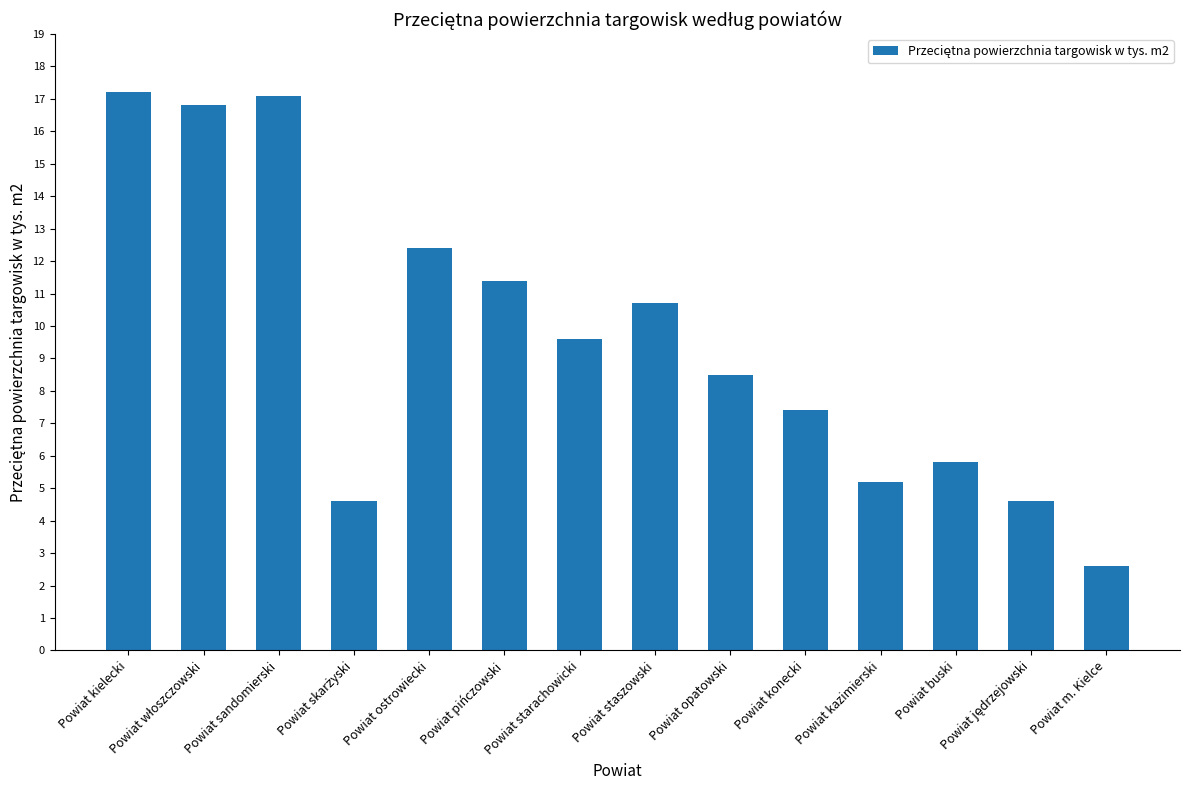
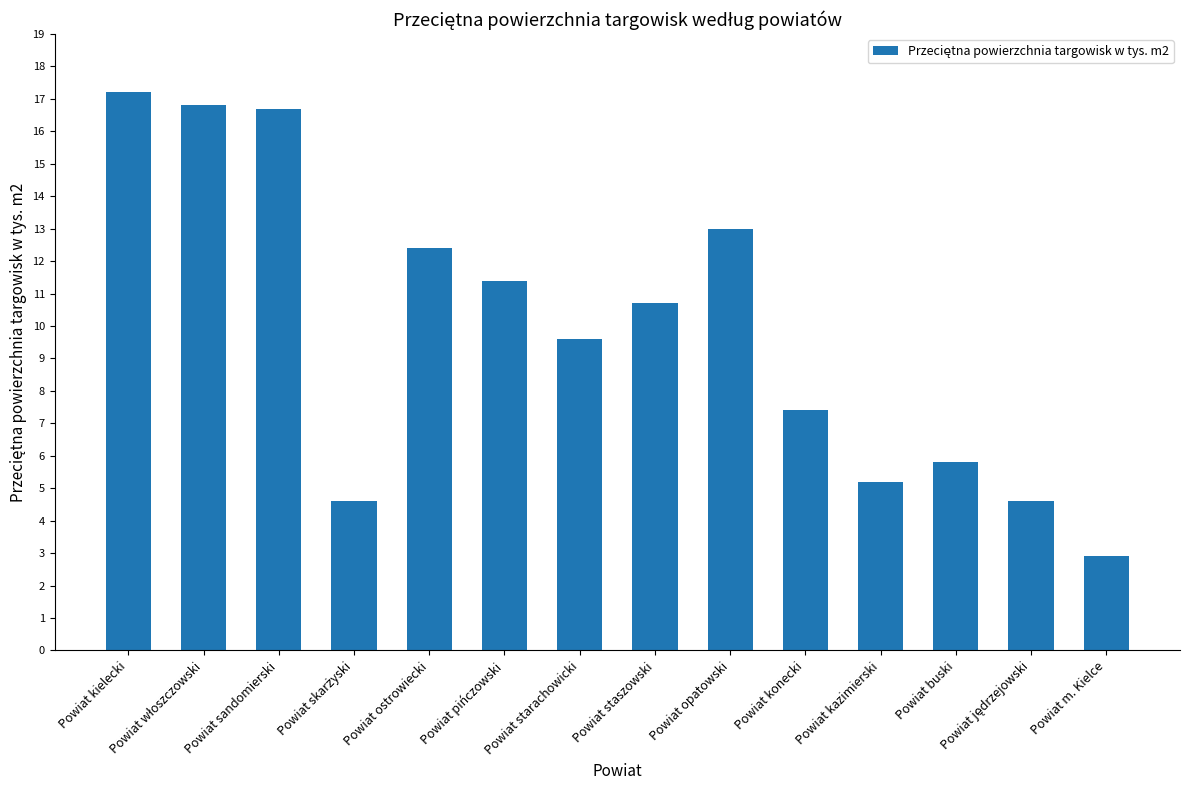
Powiat sandomierski: 17.1 -> 16.7
Powiat opatowski: 8.5 -> 13.0
Powiat m. Kielce: 2.6 -> 2.9
